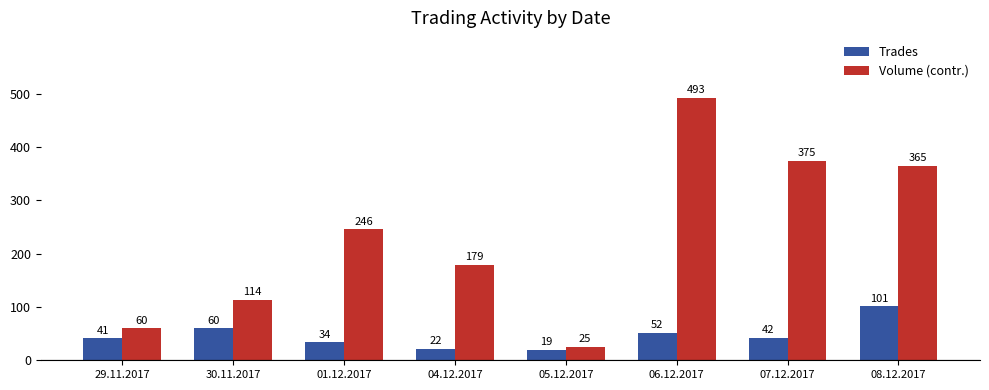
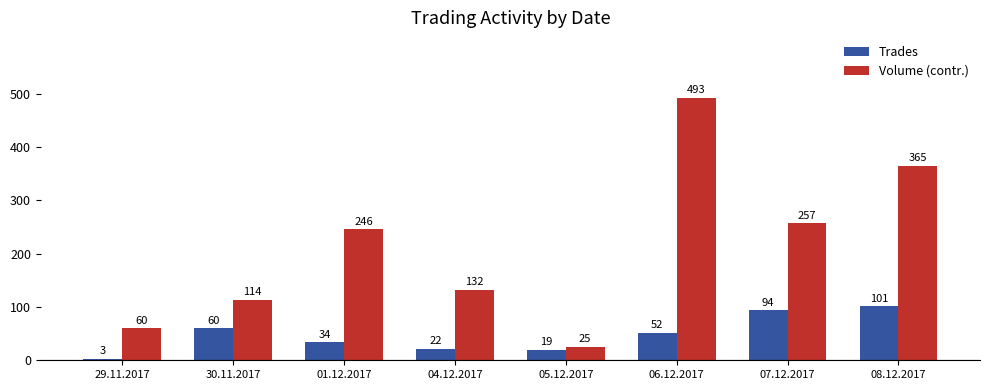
Trades, 29.11.2017: 41 -> 3
Volume (contr.), 04.12.2017: 179 -> 132
Trades, 07.12.2017: 42 -> 94
Volume (contr.), 07.12.2017: 375 -> 257
